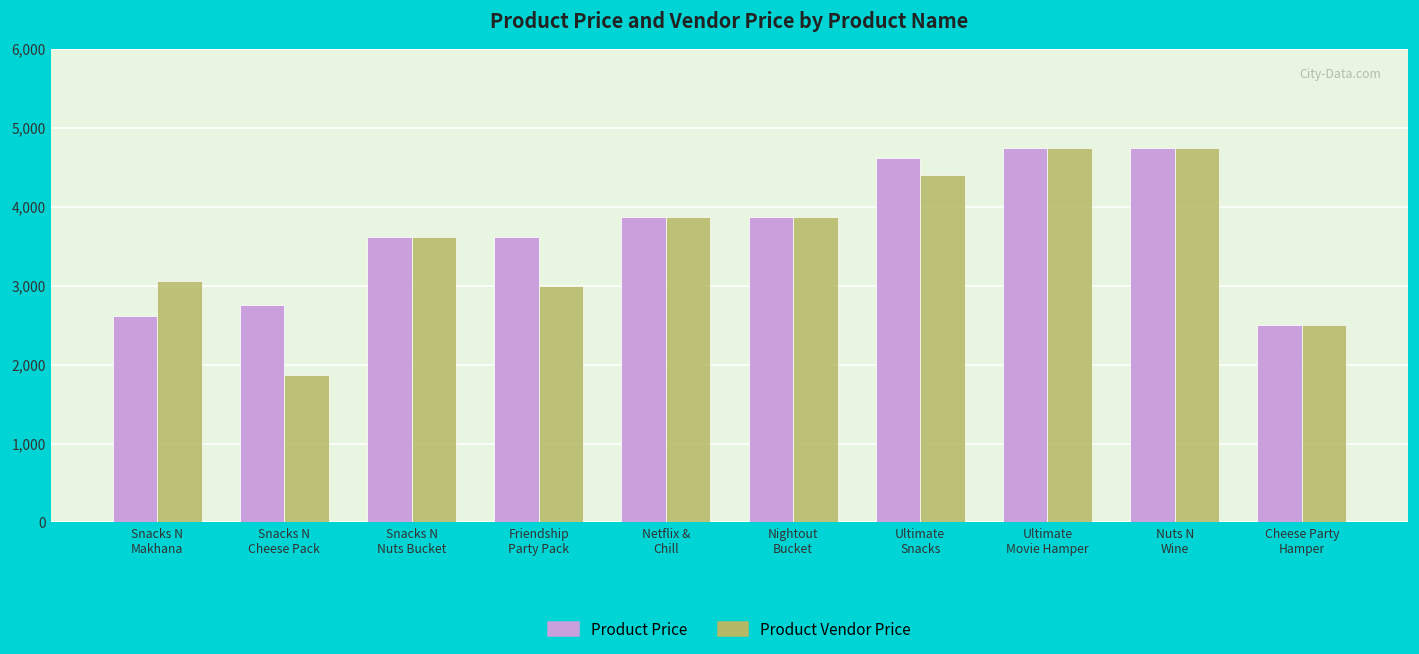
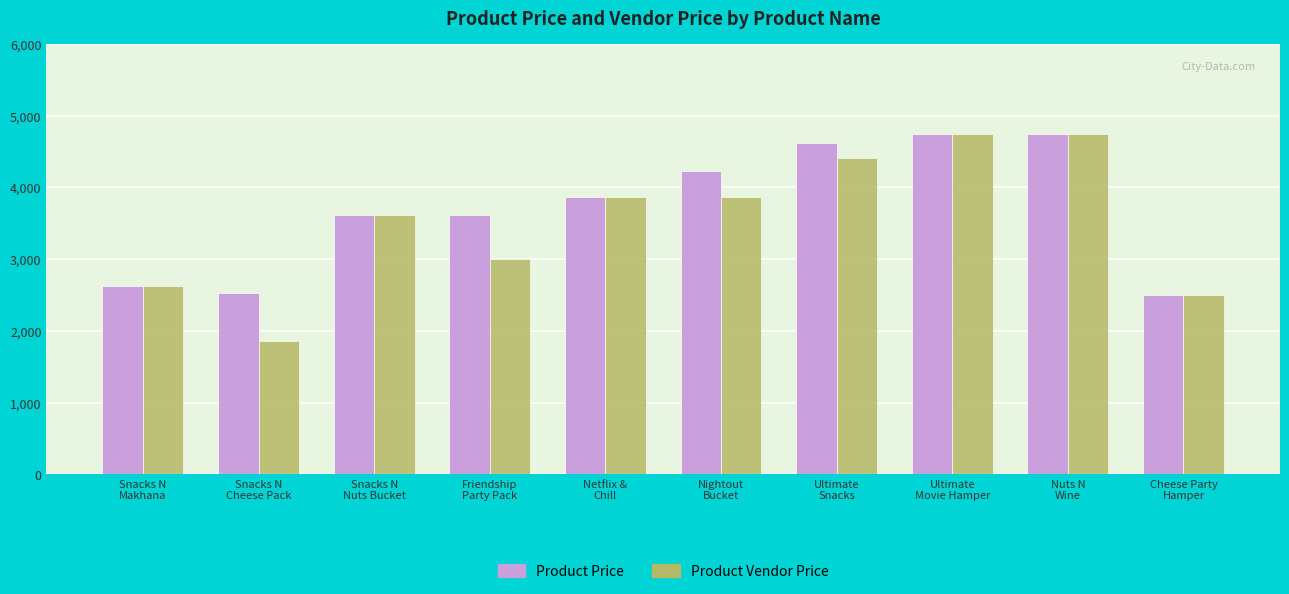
Product Vendor Price, Snacks N Makhana: 3,100 -> 2,600
Product Price, Snacks N Cheese Pack: 2,800 -> 2,500
Product Price, Nightout Bucket: 3,900 -> 4,200
